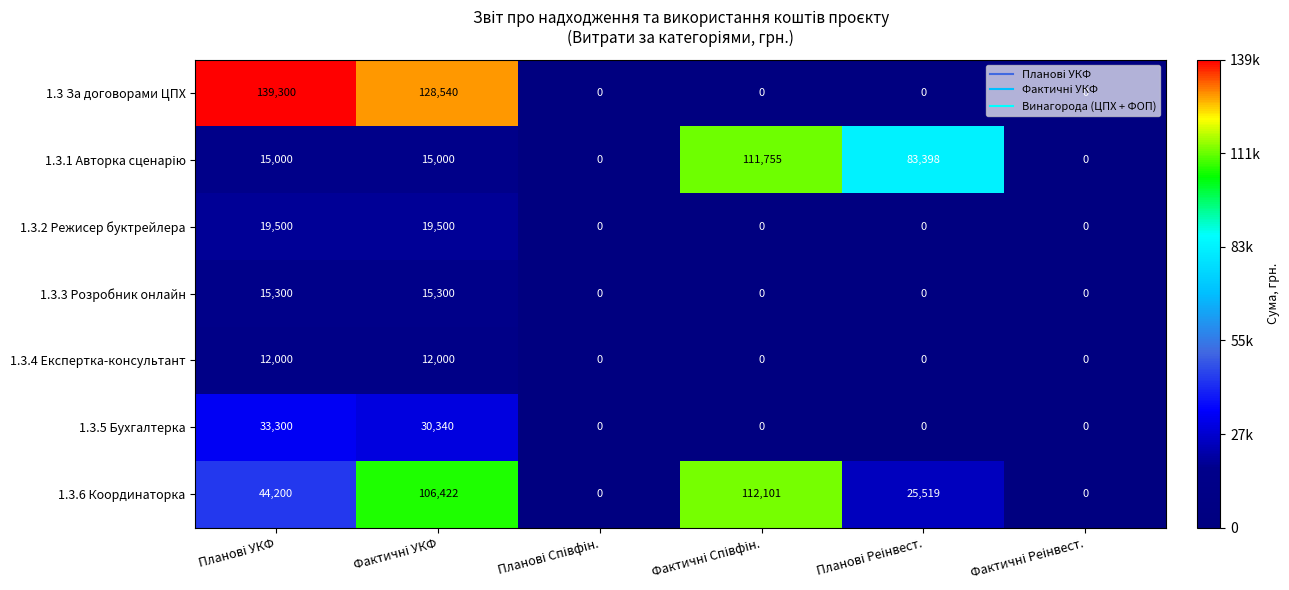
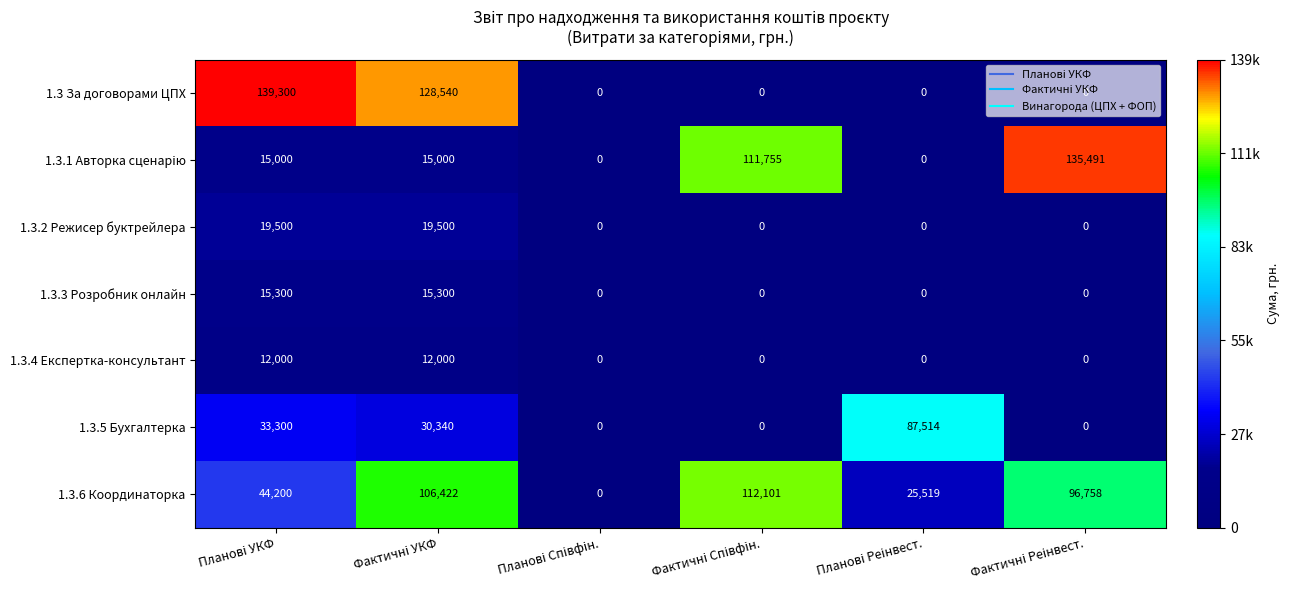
1.3.1 Авторка сценарію, Планові Реінвест.: 83,398 -> 0
1.3.1 Авторка сценарію, Фактичні Реінвест.: 0 -> 135,491
1.3.5 Бухгалтерка, Планові Реінвест.: 0 -> 87,514
1.3.6 Координаторка, Фактичні Реінвест.: 0 -> 96,758
